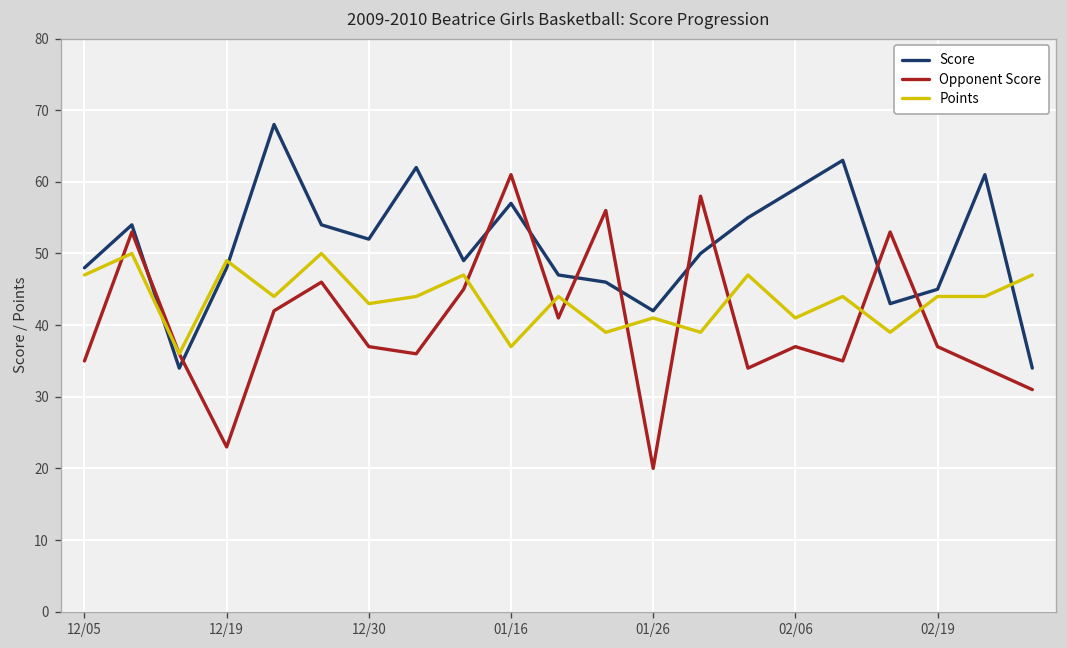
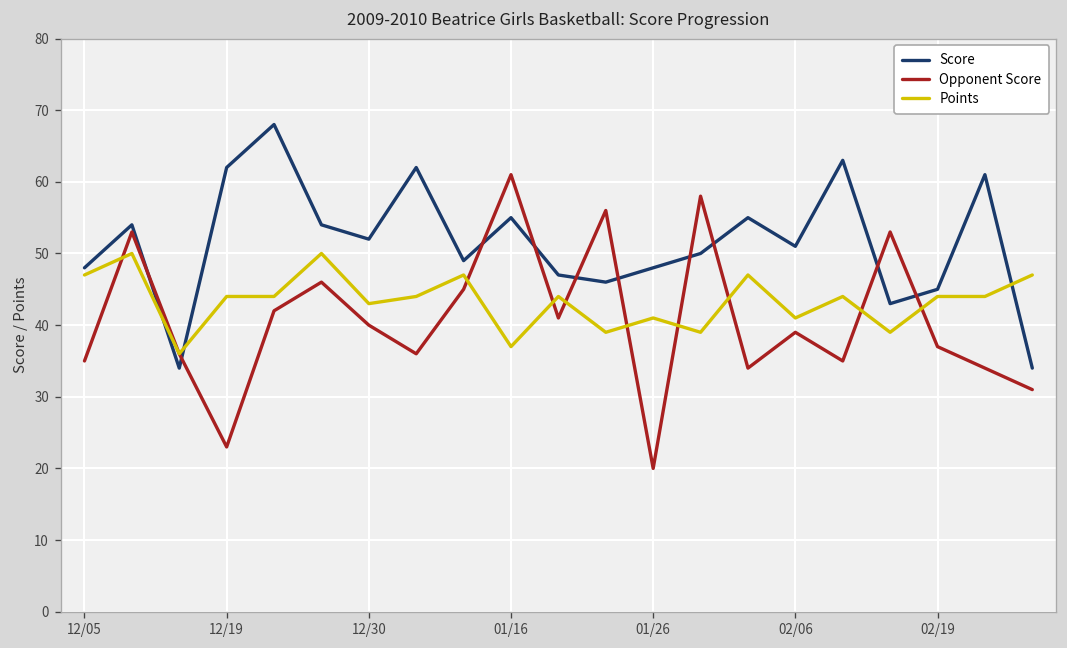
Score, 12/19: 48 -> 62
Points, 12/19: 49 -> 44
Opponent Score, 12/30: 37 -> 40
Score, 01/16: 57 -> 55
Score, 01/26: 42 -> 48
Score, 02/06: 59 -> 51
Opponent Score, 02/06: 37 -> 39
